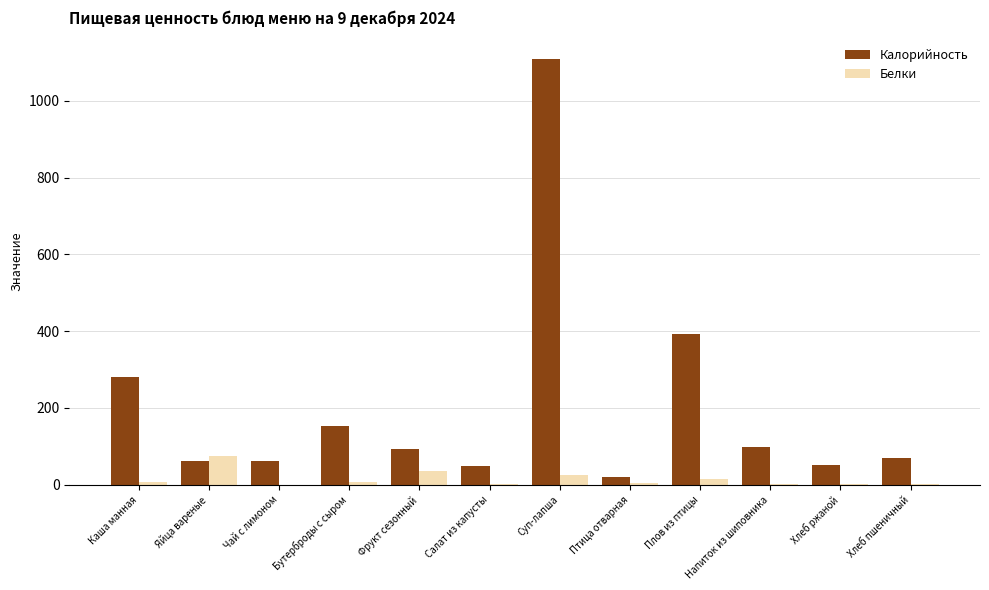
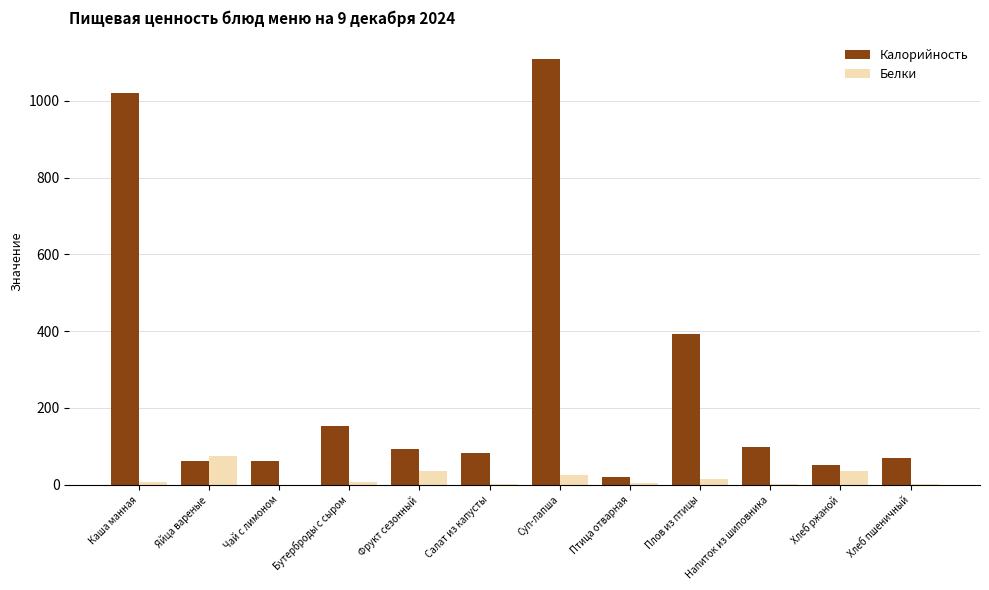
Калорийность, Каша манная: 280 -> 1020
Калорийность, Салат из капусты: 50 -> 80
Белки, Хлеб ржаной: 0 -> 40
